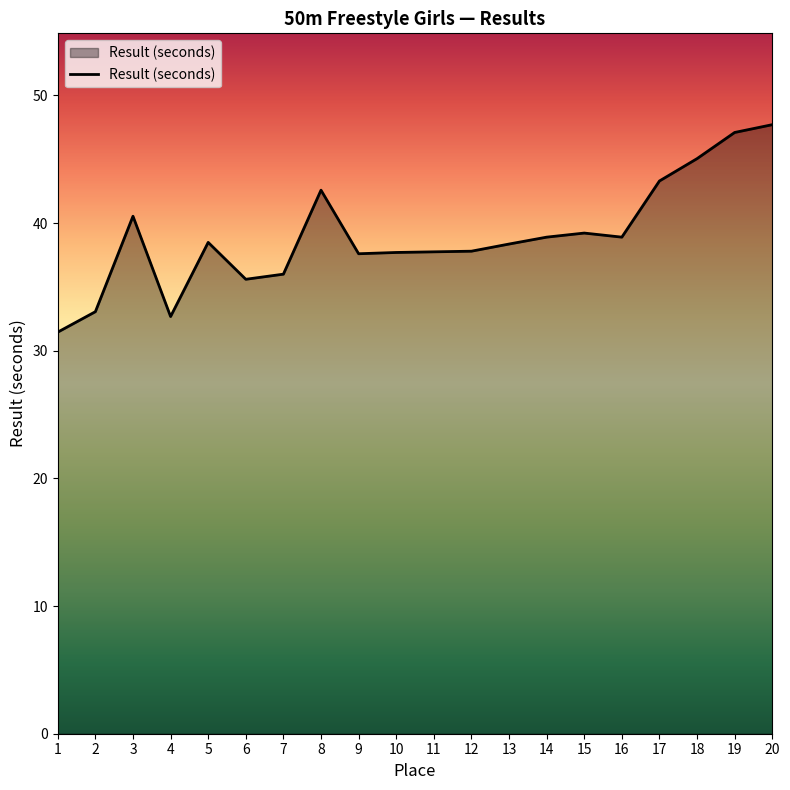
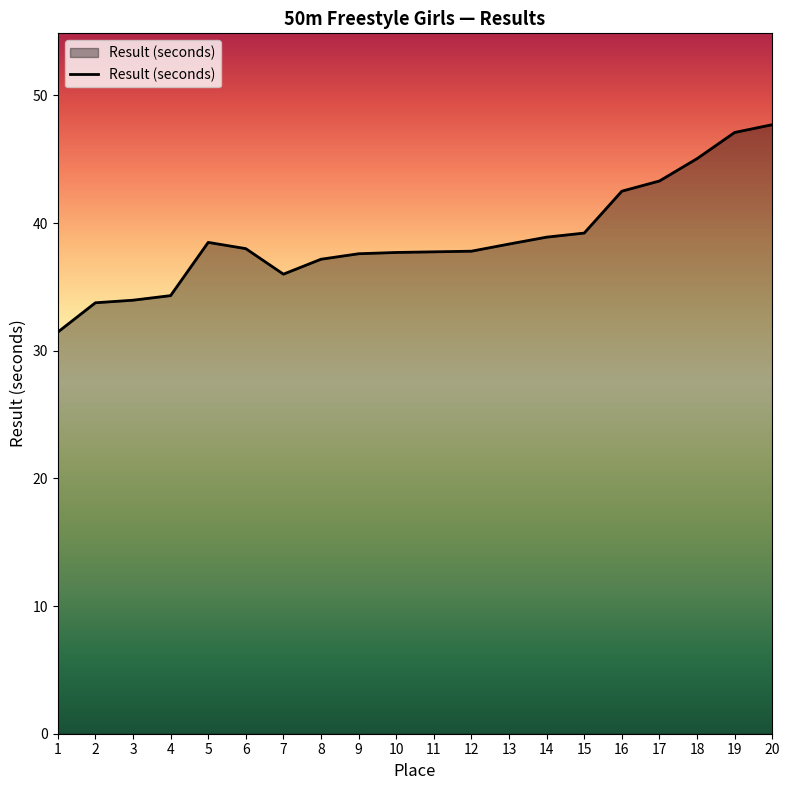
2: 33.1 -> 33.8
3: 40.5 -> 34.0
4: 32.7 -> 34.3
6: 35.6 -> 38.0
8: 42.6 -> 37.2
16: 38.9 -> 42.5
